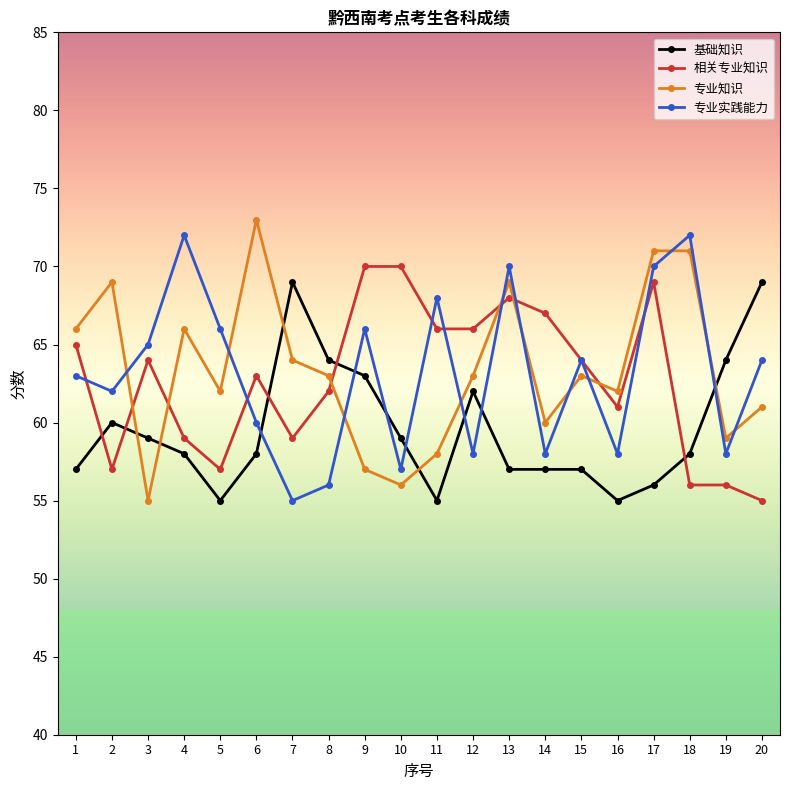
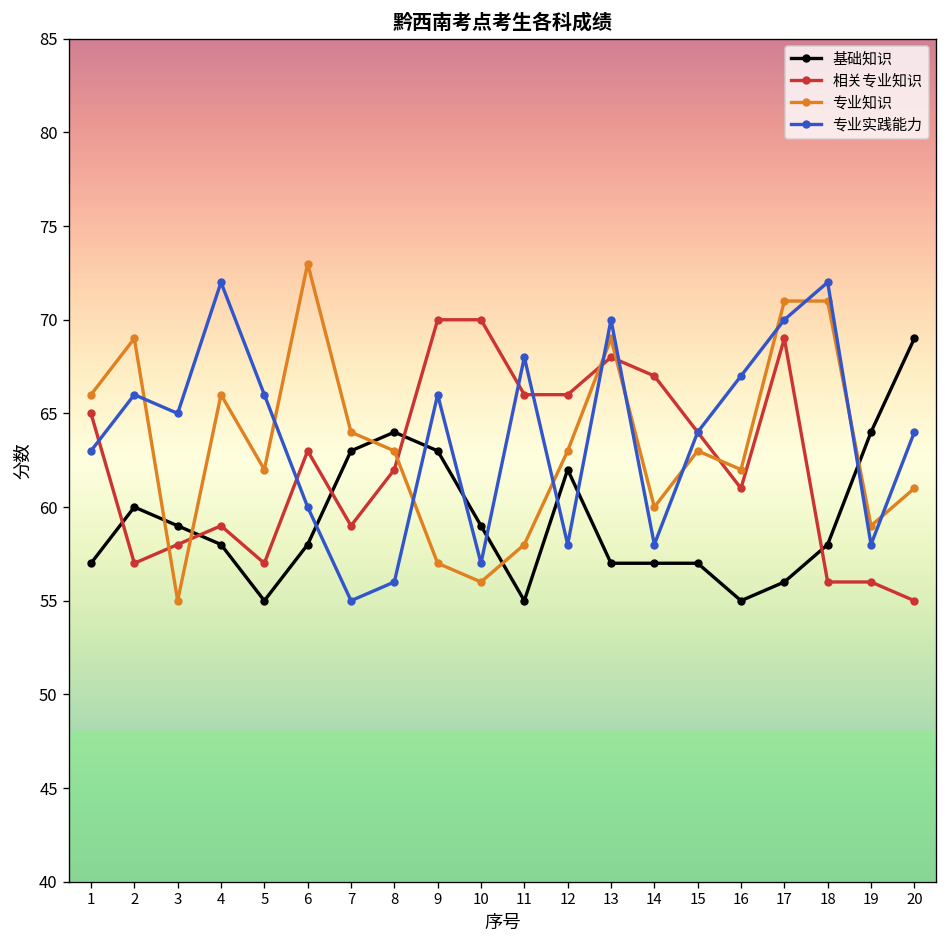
专业实践能力, 2: 62 -> 66
相关专业知识, 3: 64 -> 58
基础知识, 7: 69 -> 63
专业实践能力, 16: 58 -> 67
